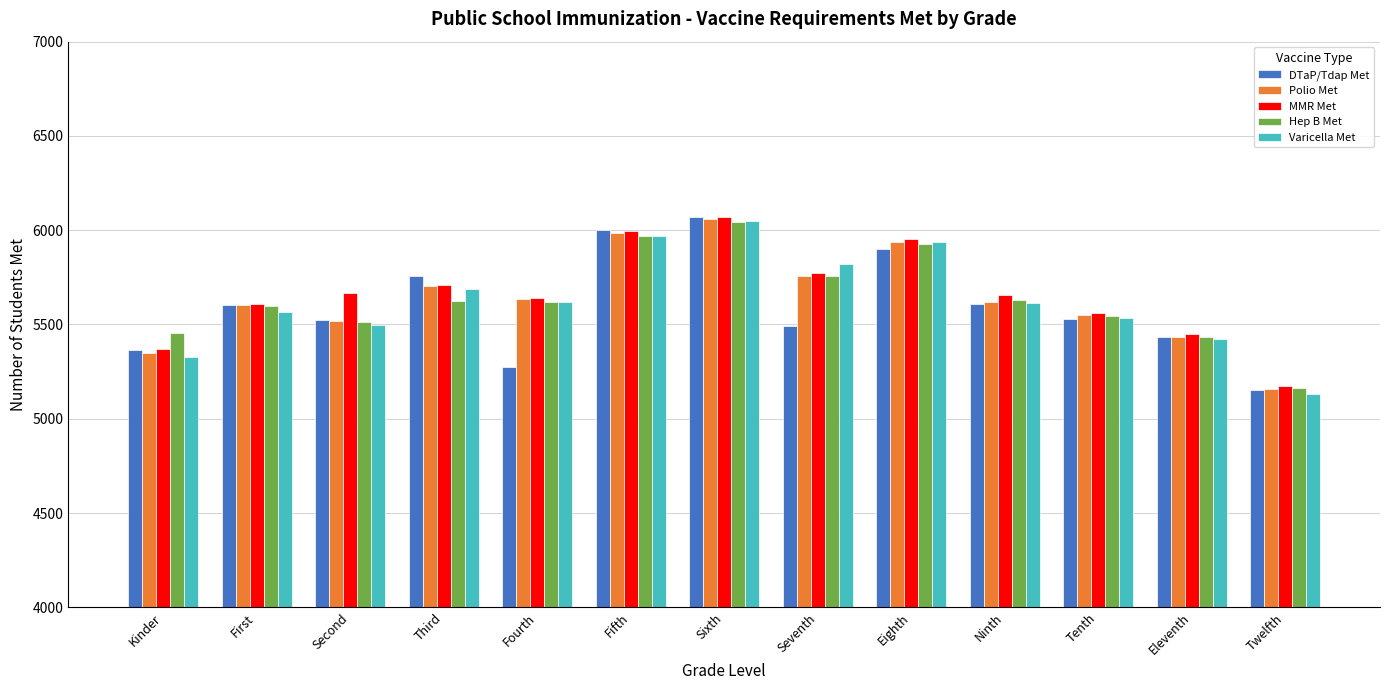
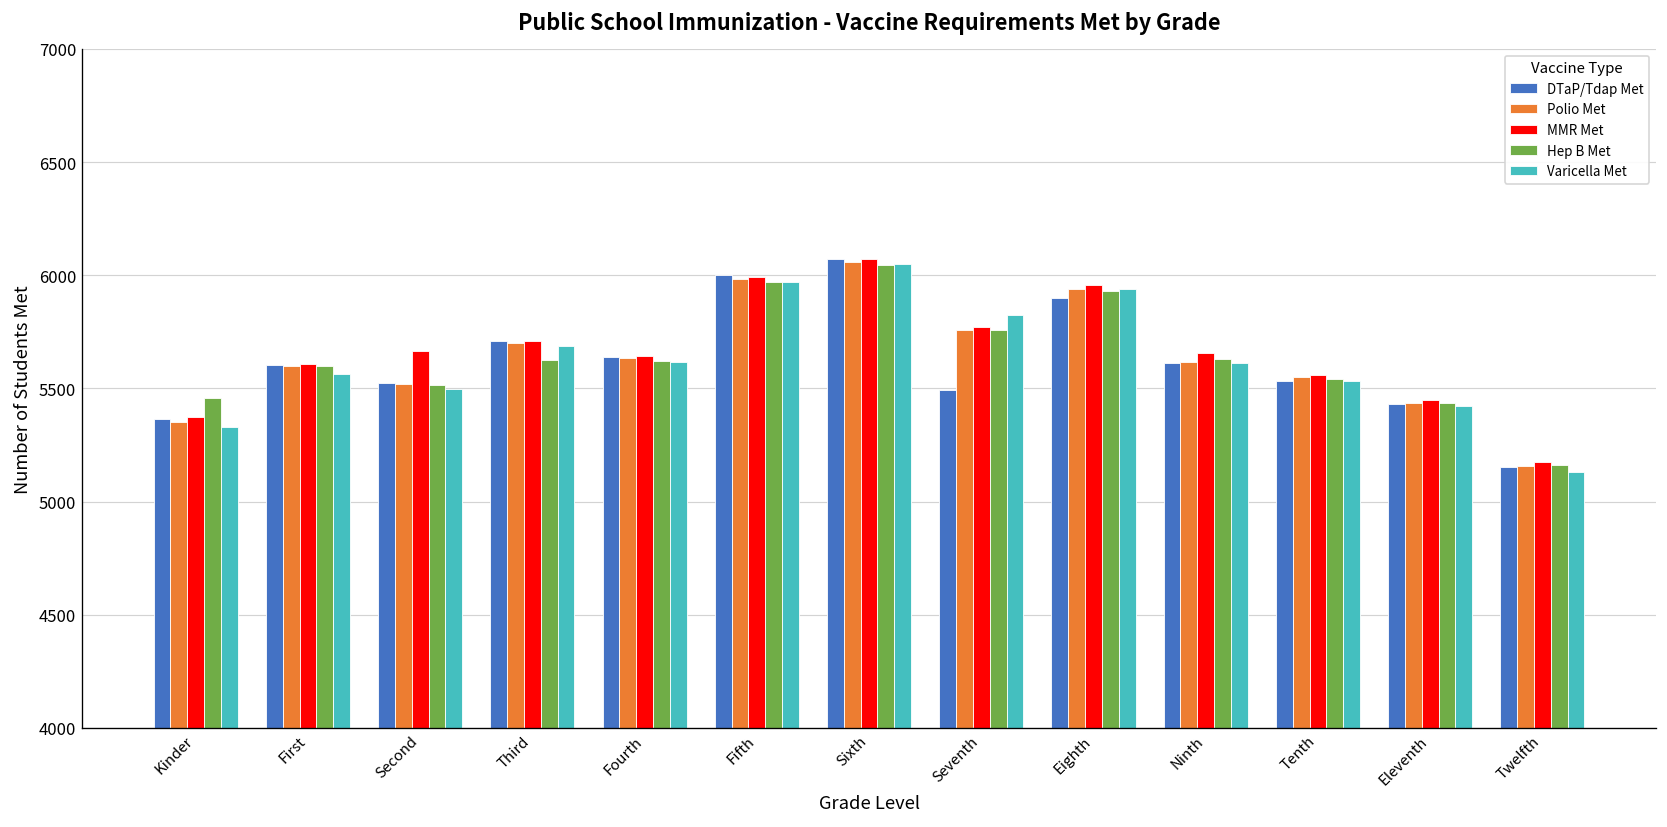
DTaP/Tdap Met, Third: 5760 -> 5710
DTaP/Tdap Met, Fourth: 5270 -> 5640
